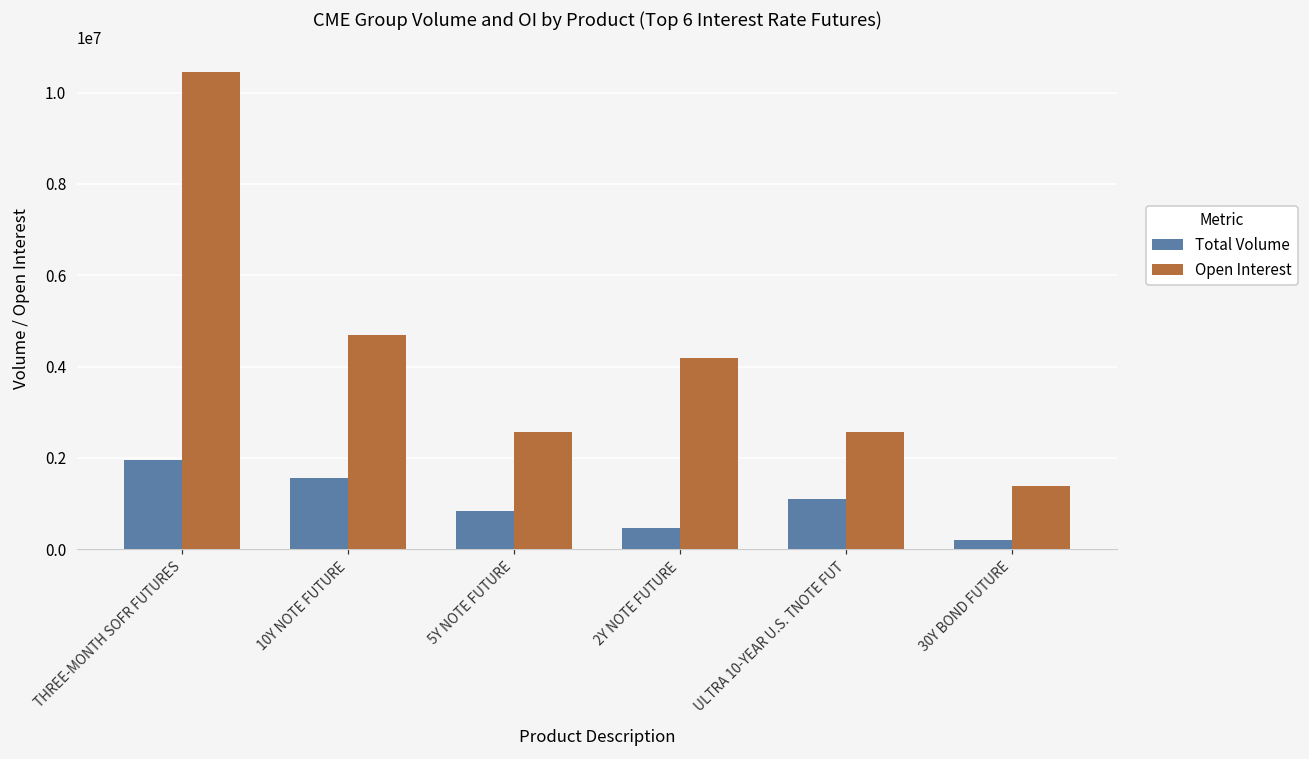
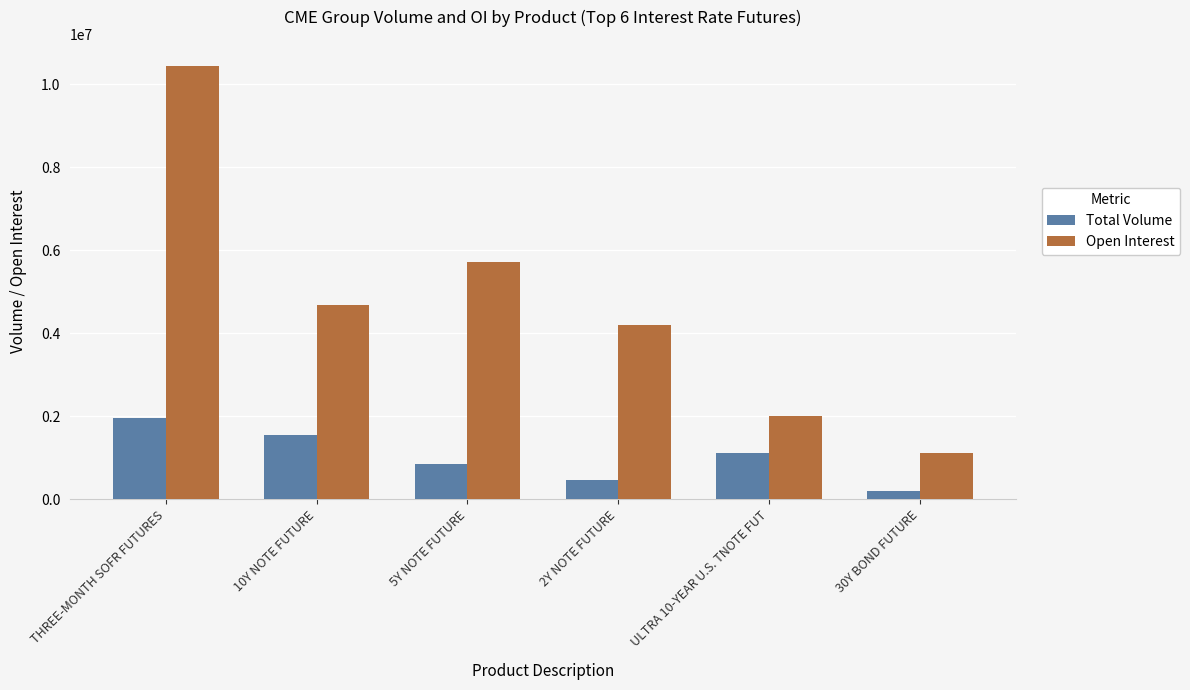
Open Interest, 5Y NOTE FUTURE: 2600000 -> 5700000
Open Interest, ULTRA 10-YEAR U.S. TNOTE FUT: 2600000 -> 2000000
Open Interest, 30Y BOND FUTURE: 1400000 -> 1100000
